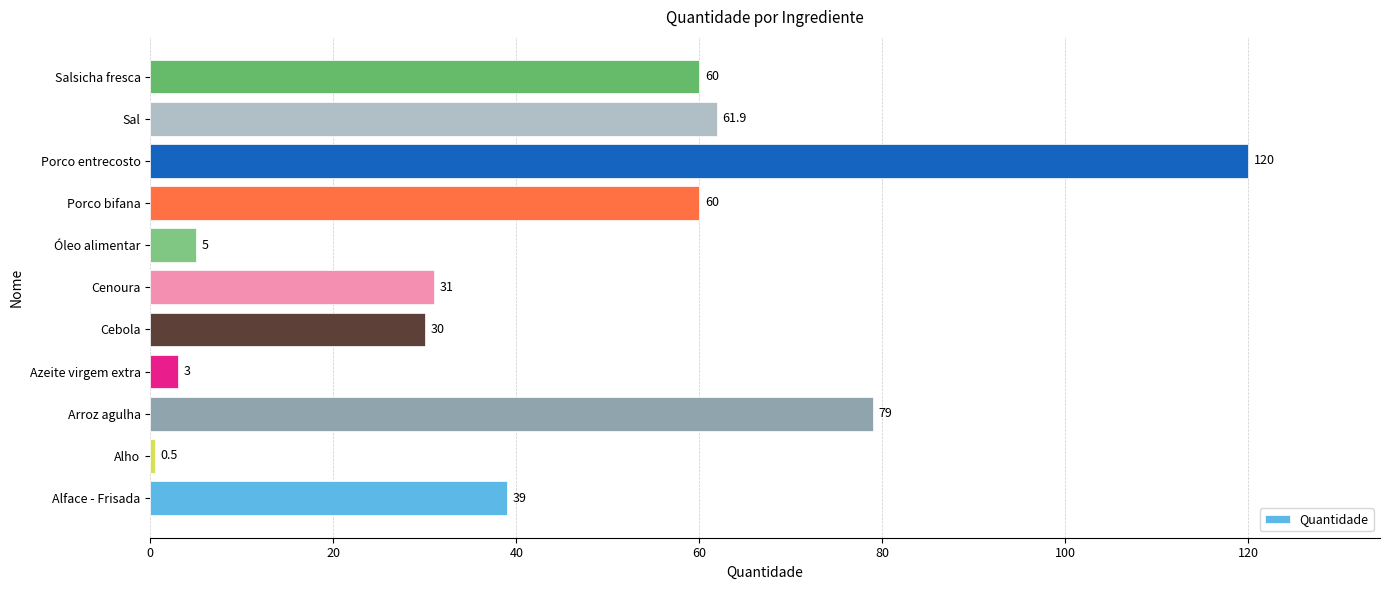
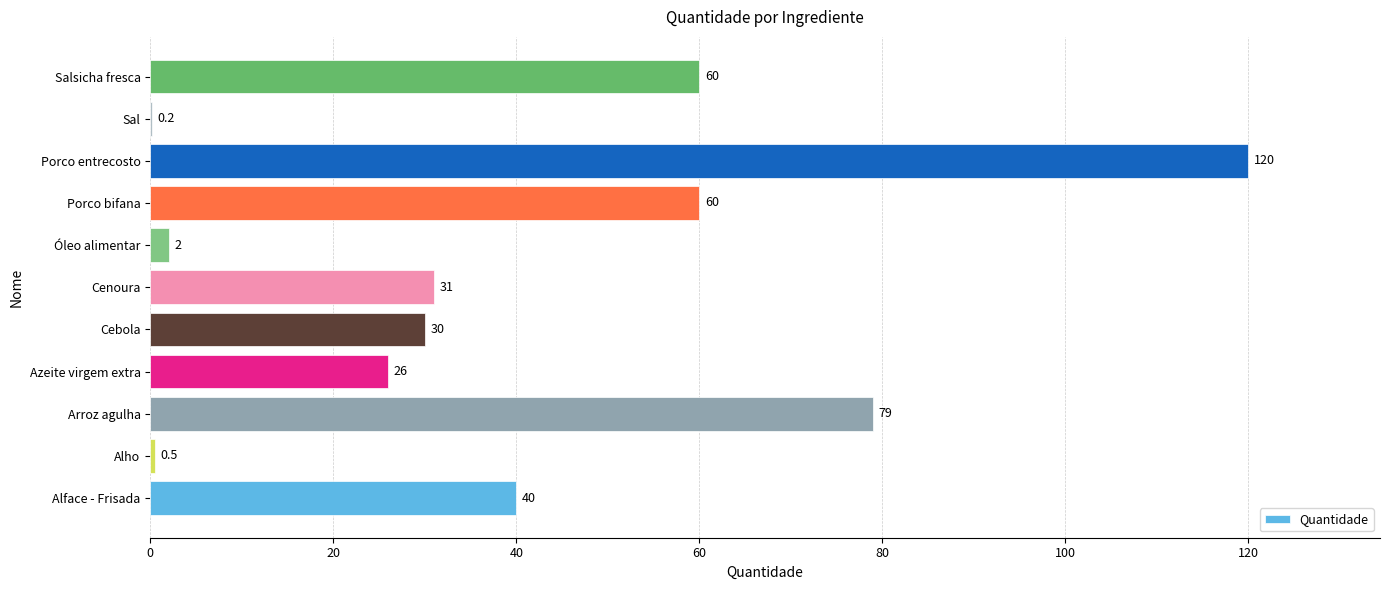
Sal: 61.9 -> 0.2
Óleo alimentar: 5 -> 2
Azeite virgem extra: 3 -> 26
Alface - Frisada: 39 -> 40
